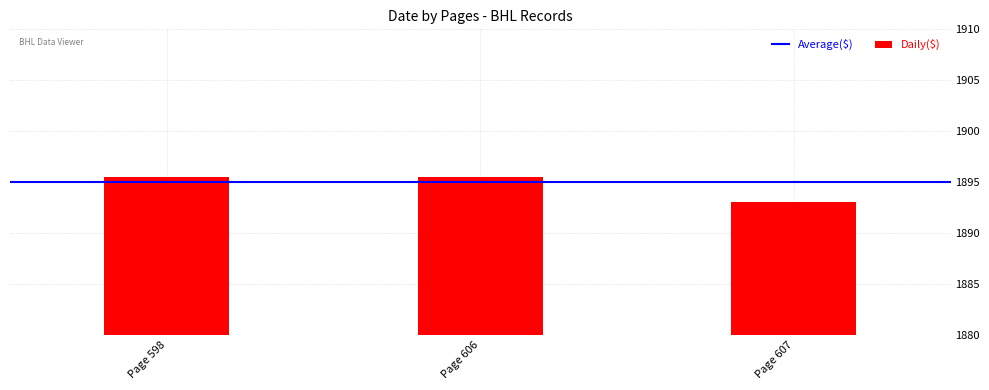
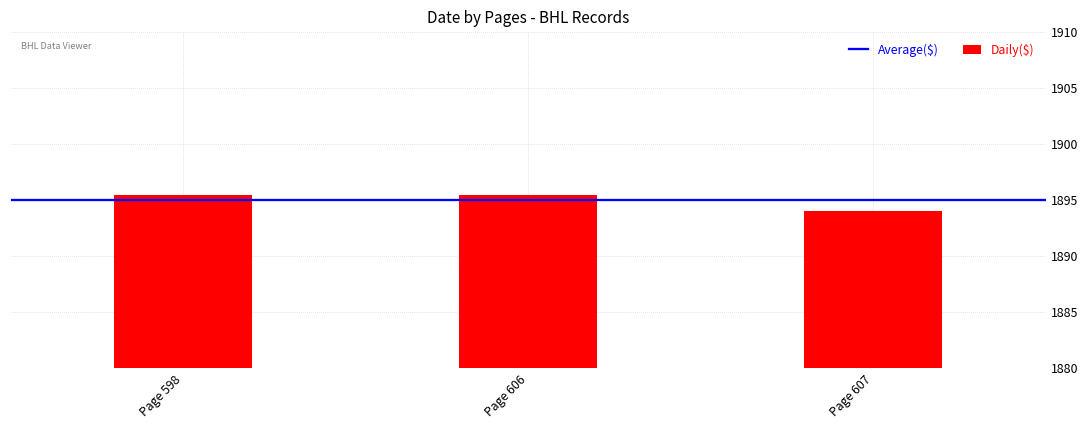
Daily($), Page 607: 1893 -> 1894
